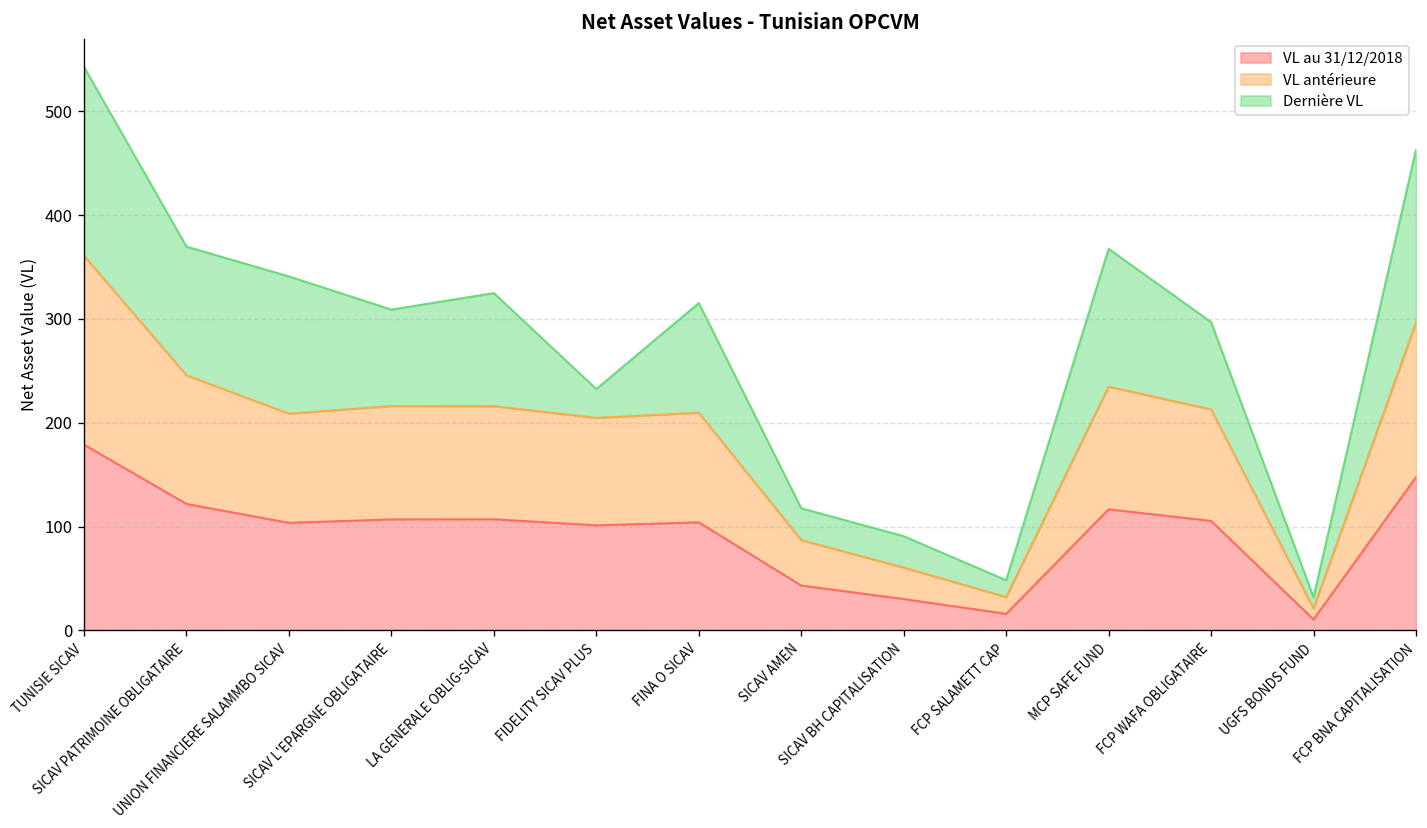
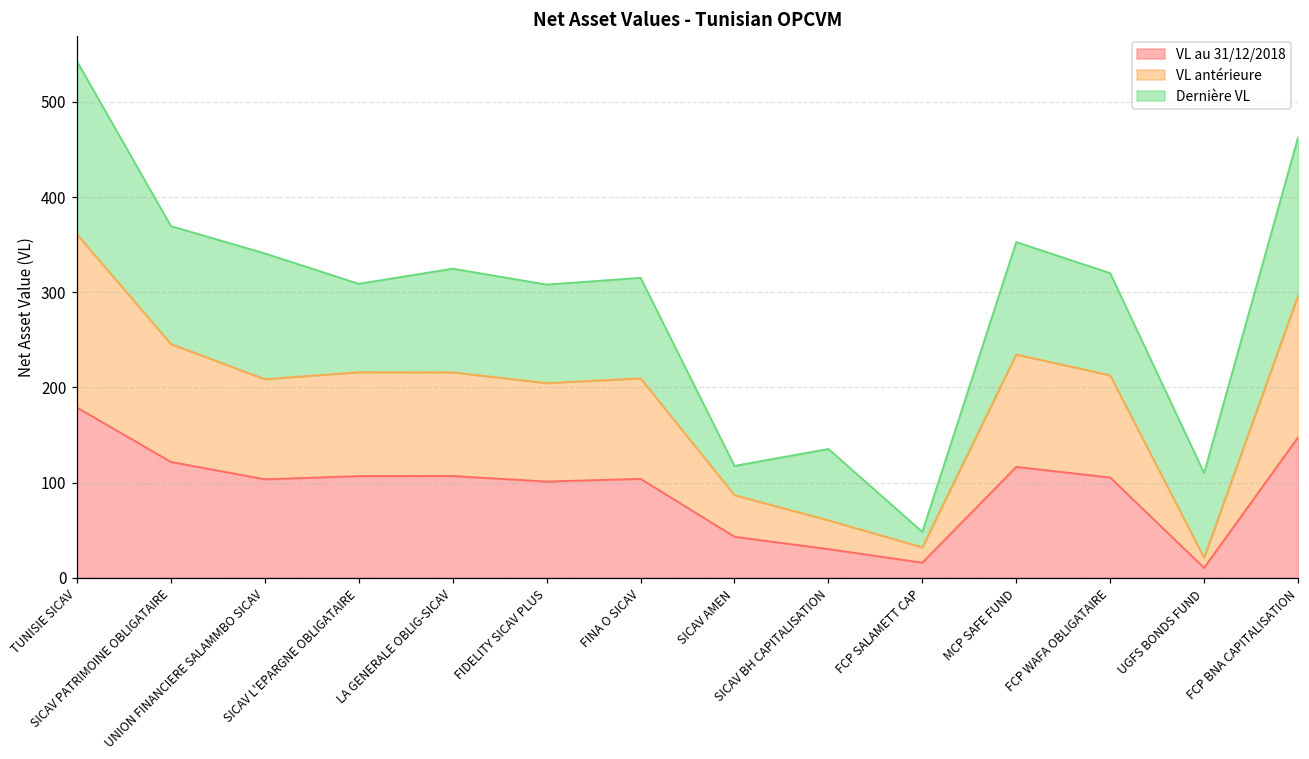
Dernière VL, FIDELITY SICAV PLUS: 30 -> 100
Dernière VL, SICAV BH CAPITALISATION: 30 -> 70
Dernière VL, MCP SAFE FUND: 130 -> 120
Dernière VL, FCP WAFA OBLIGATAIRE: 80 -> 110
Dernière VL, UGFS BONDS FUND: 10 -> 90
